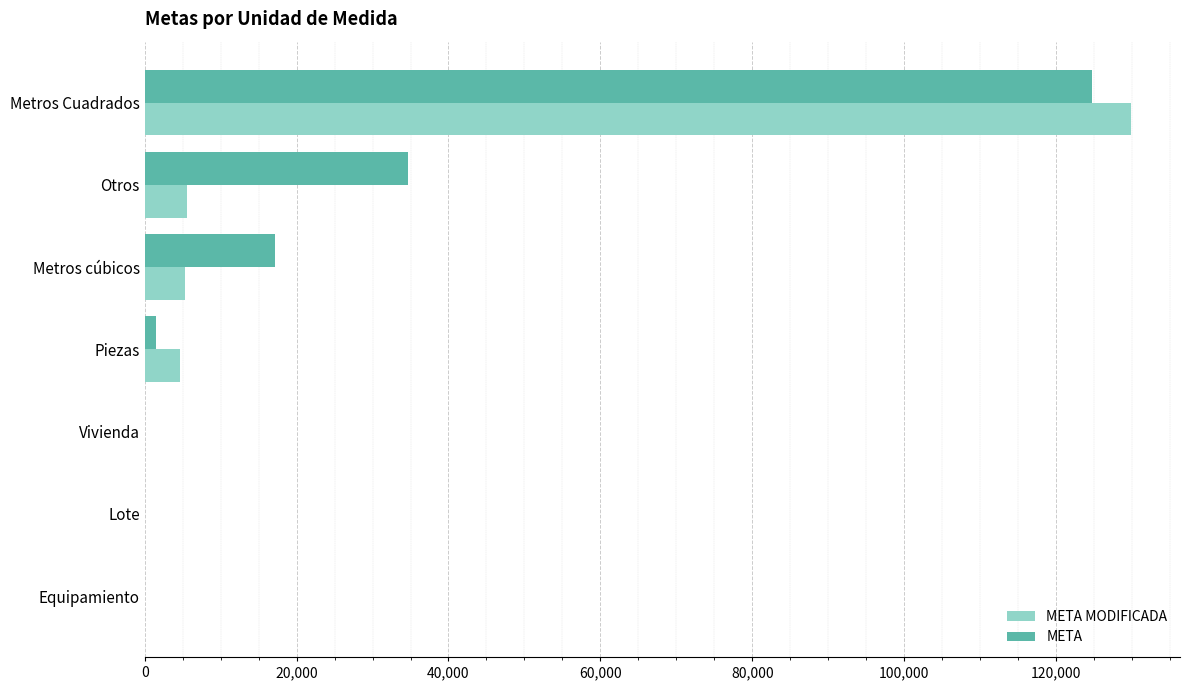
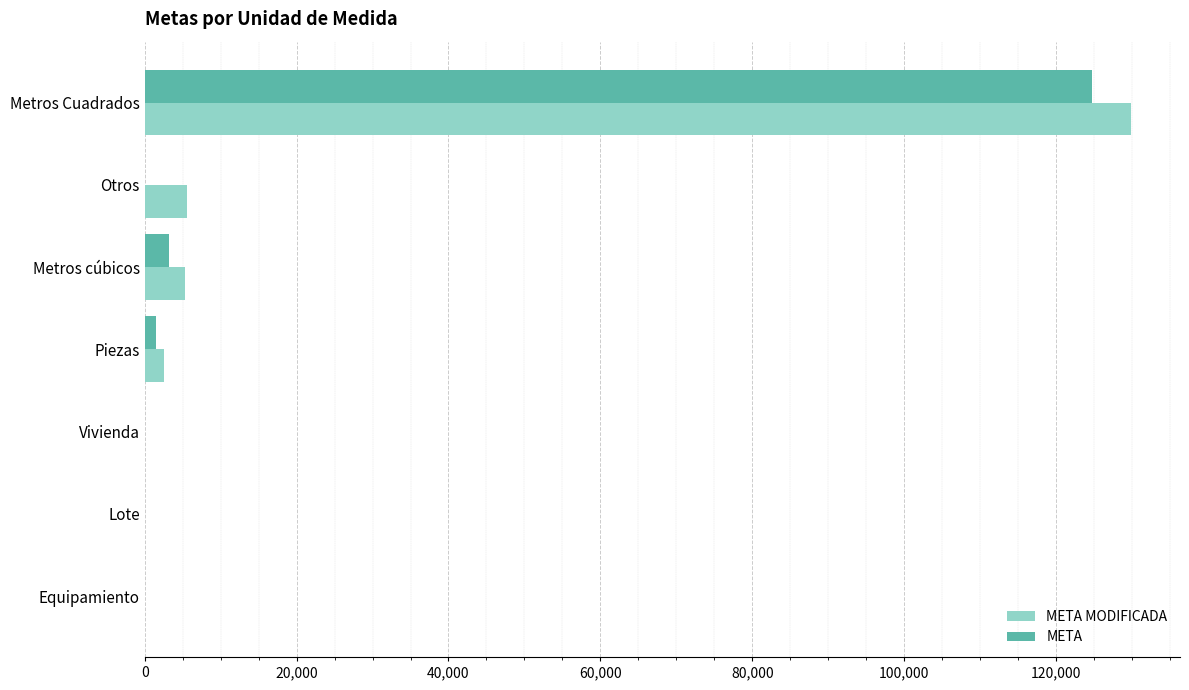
META, Otros: 35,000 -> 0
META, Metros cúbicos: 17,000 -> 3,000
META MODIFICADA, Piezas: 5,000 -> 3,000
